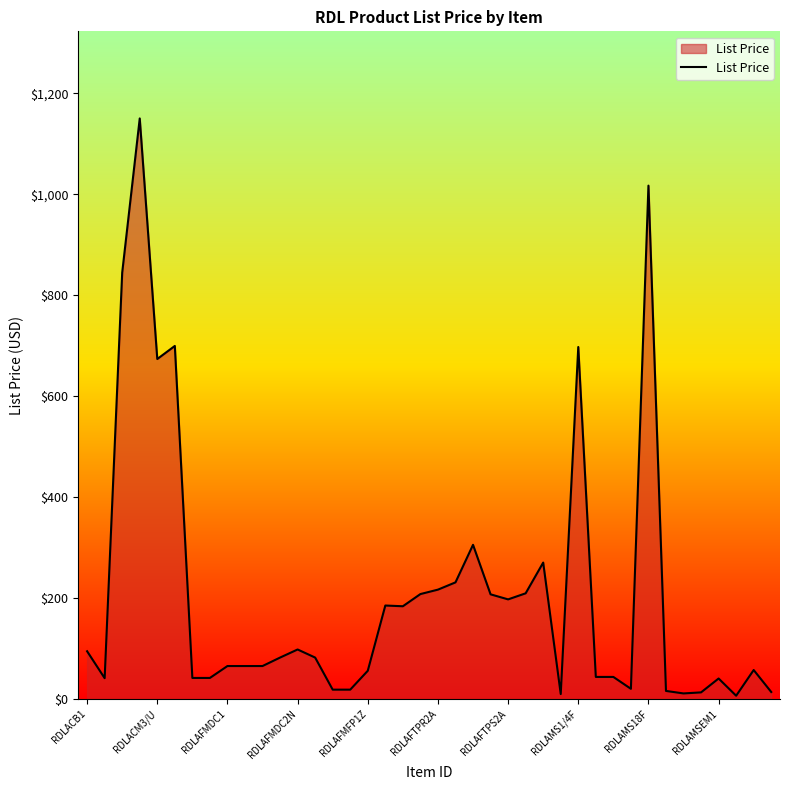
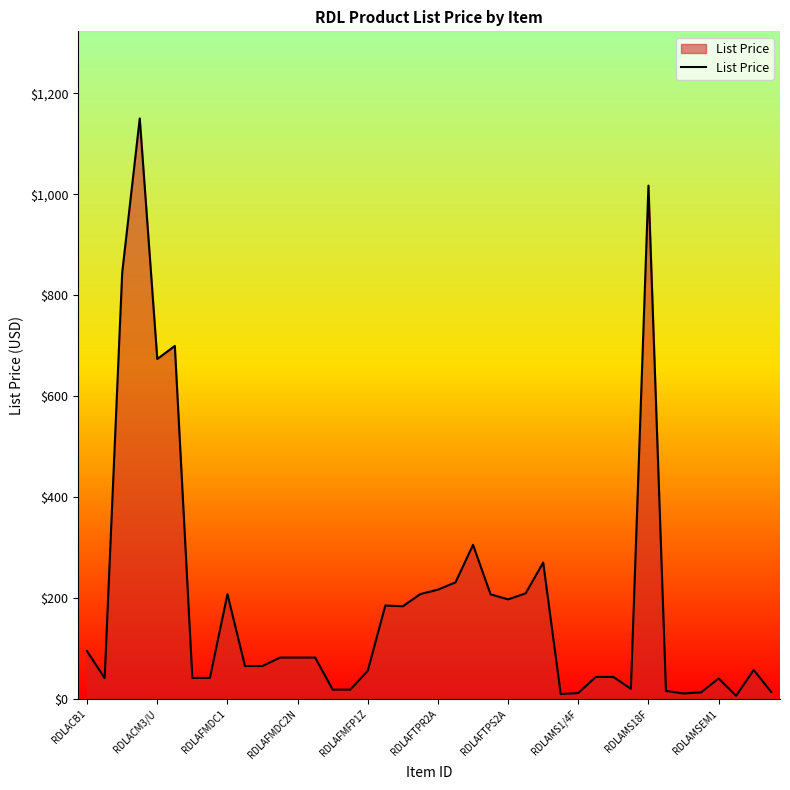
RDLAFMDC1: $70 -> $210
RDLAFMDC2N: $100 -> $80
RDLAMS1/4F: $700 -> $10
